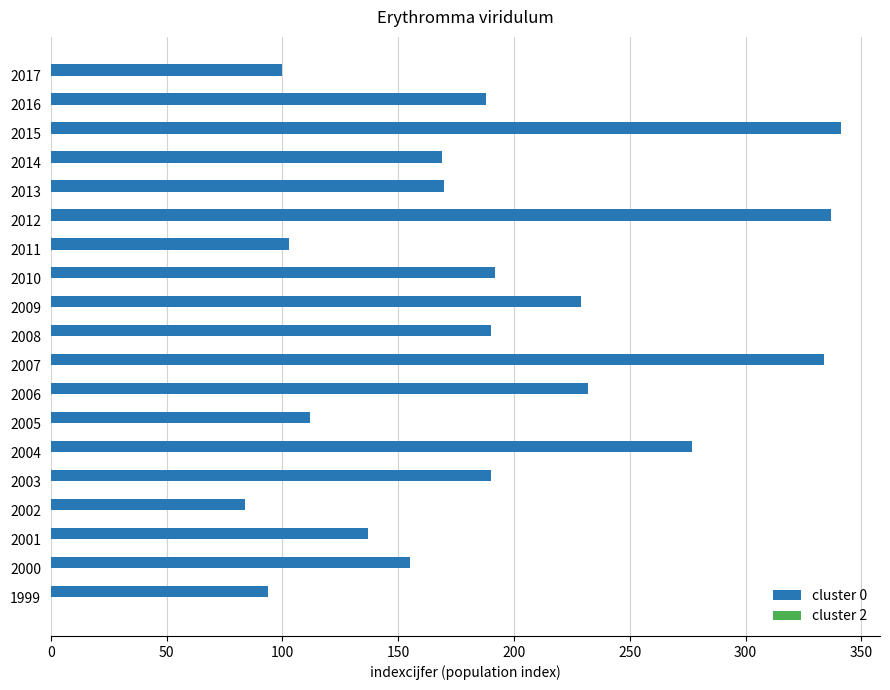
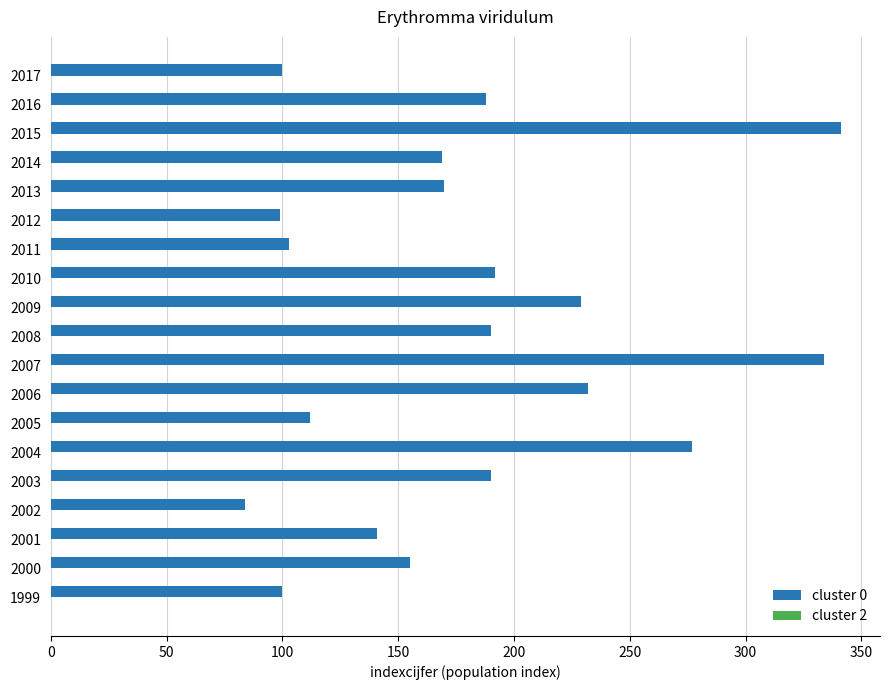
cluster 0, 2012: 337 -> 99
cluster 0, 2001: 137 -> 141
cluster 0, 1999: 94 -> 100
